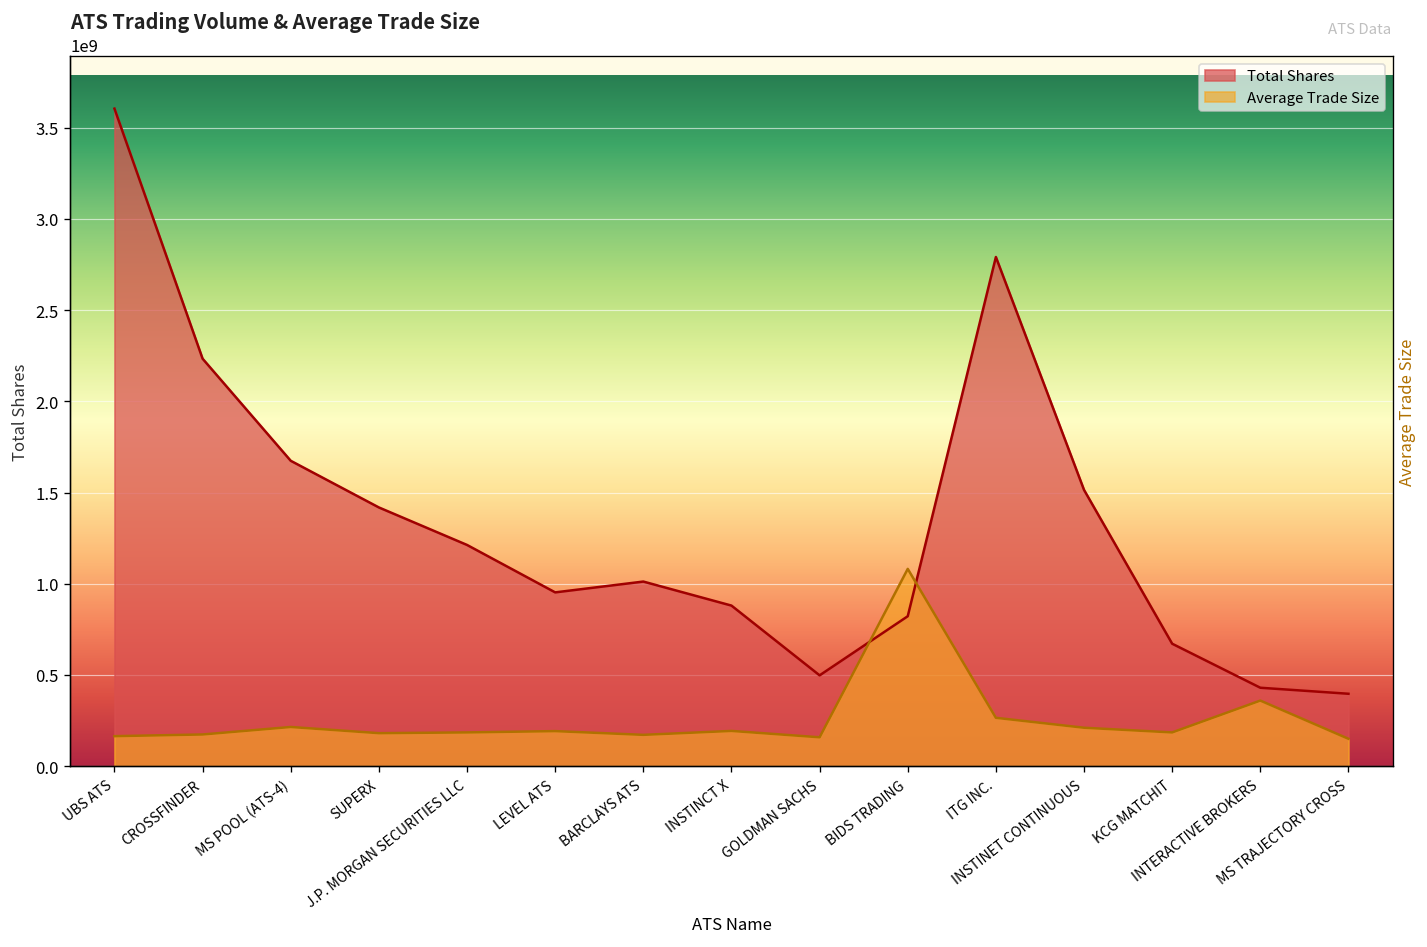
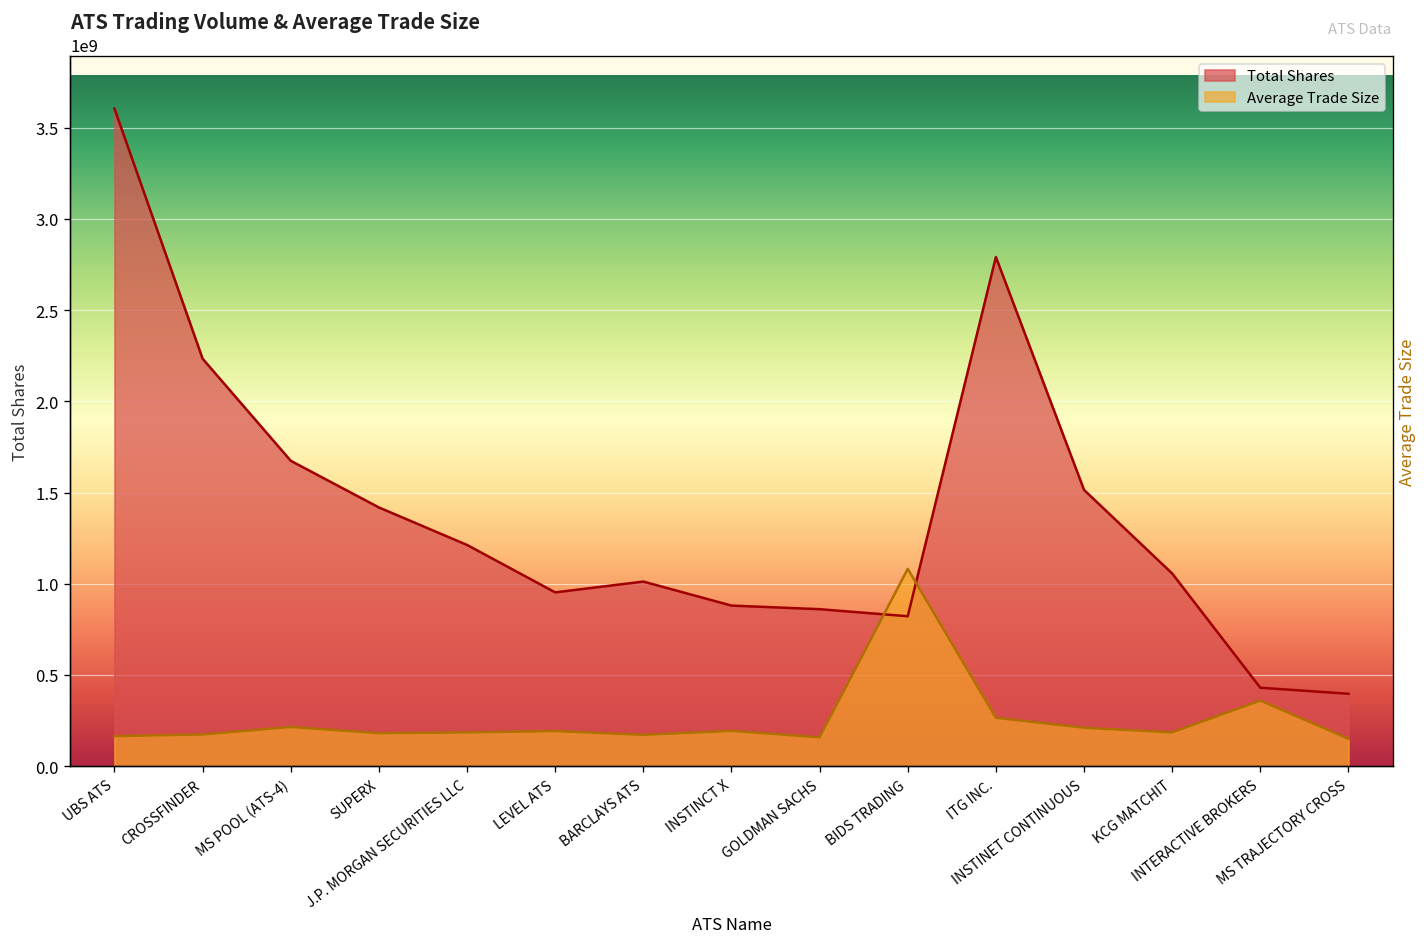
Total Shares, GOLDMAN SACHS: 500000000 -> 860000000
Total Shares, KCG MATCHIT: 670000000 -> 1060000000
